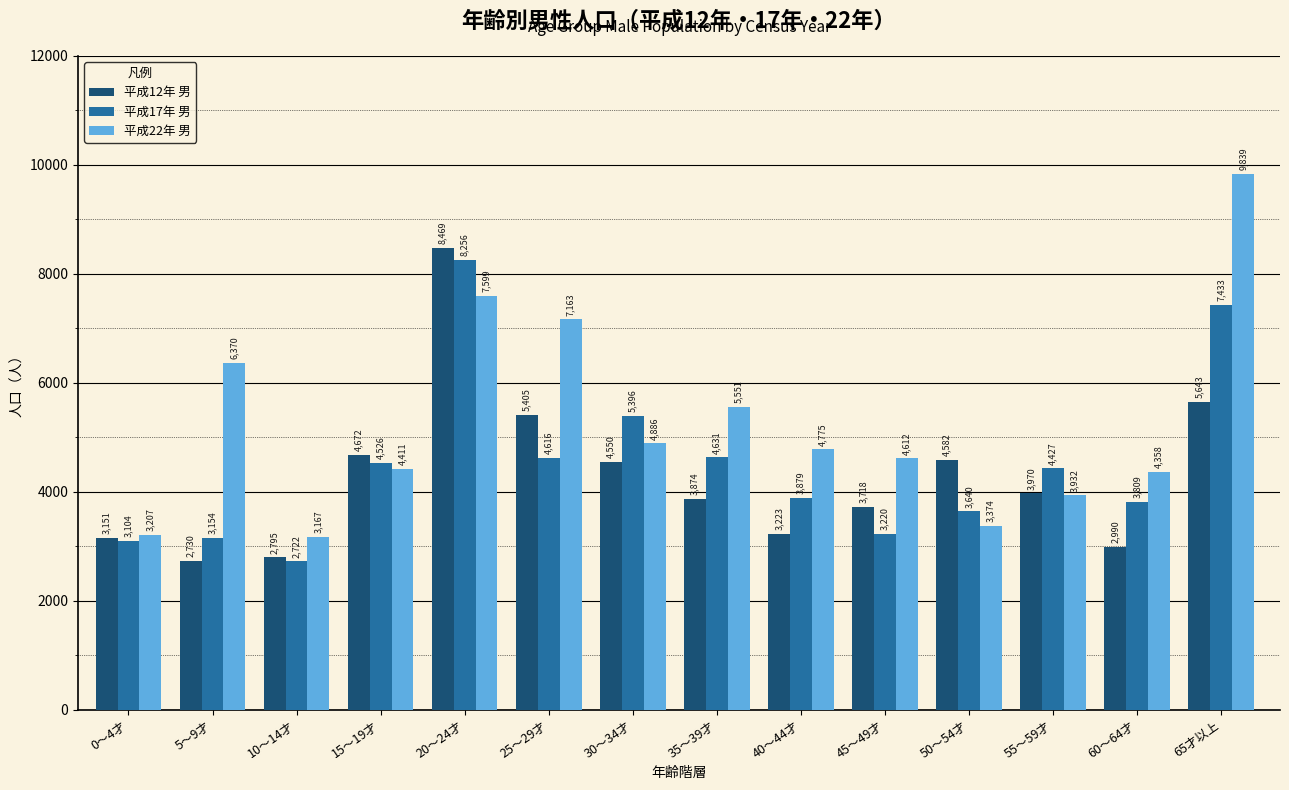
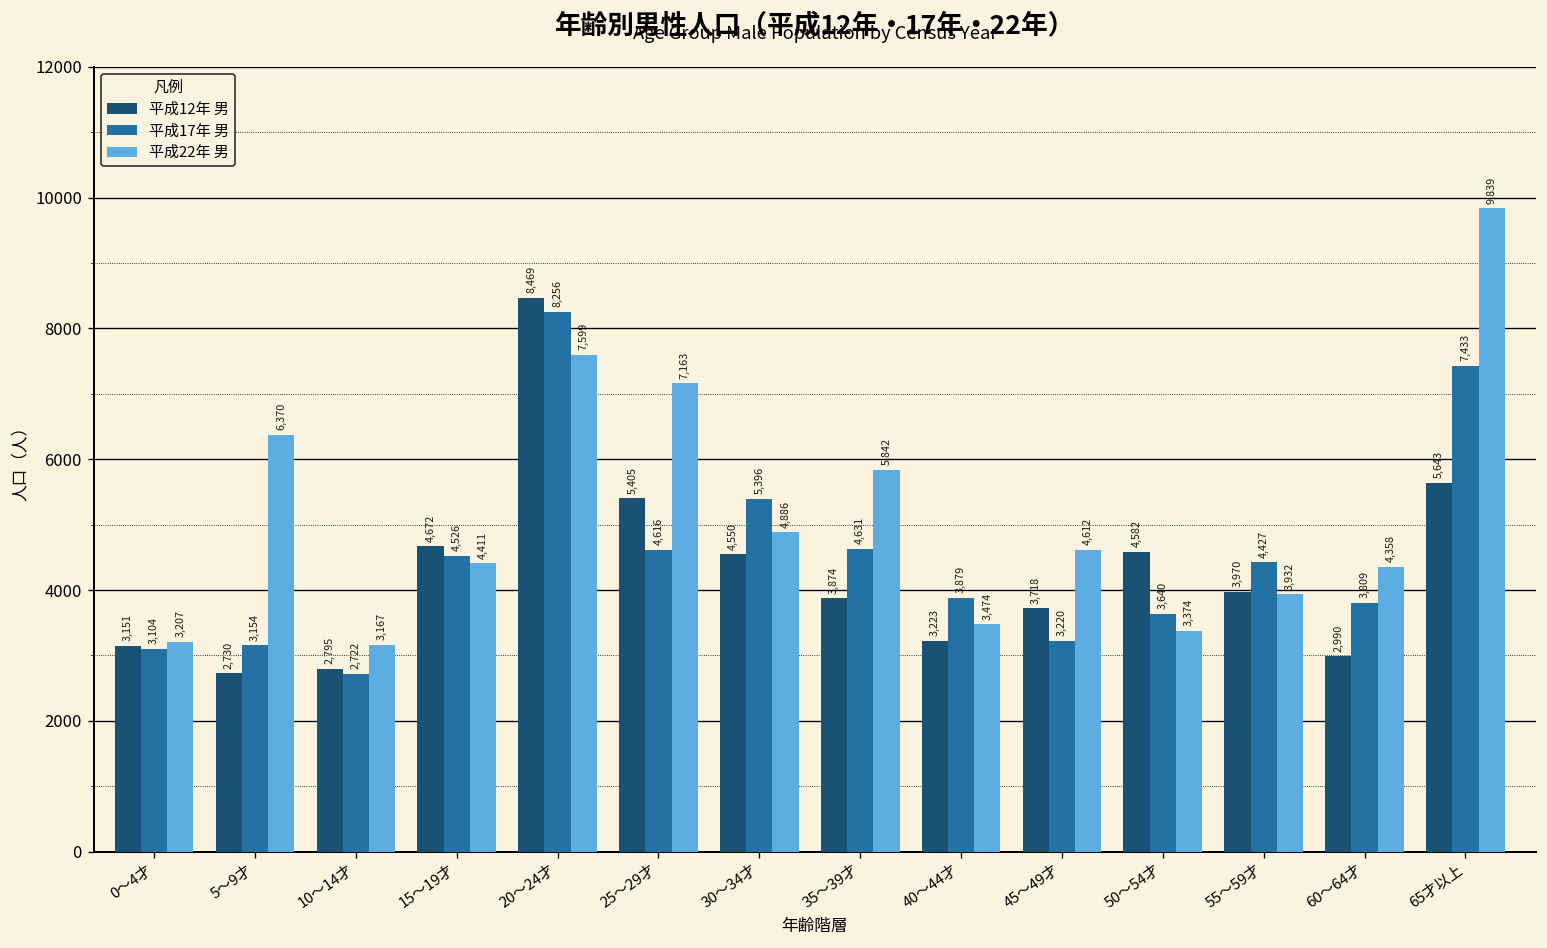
平成22年 男, 35～39才: 5,551 -> 5,842
平成22年 男, 40～44才: 4,775 -> 3,474
